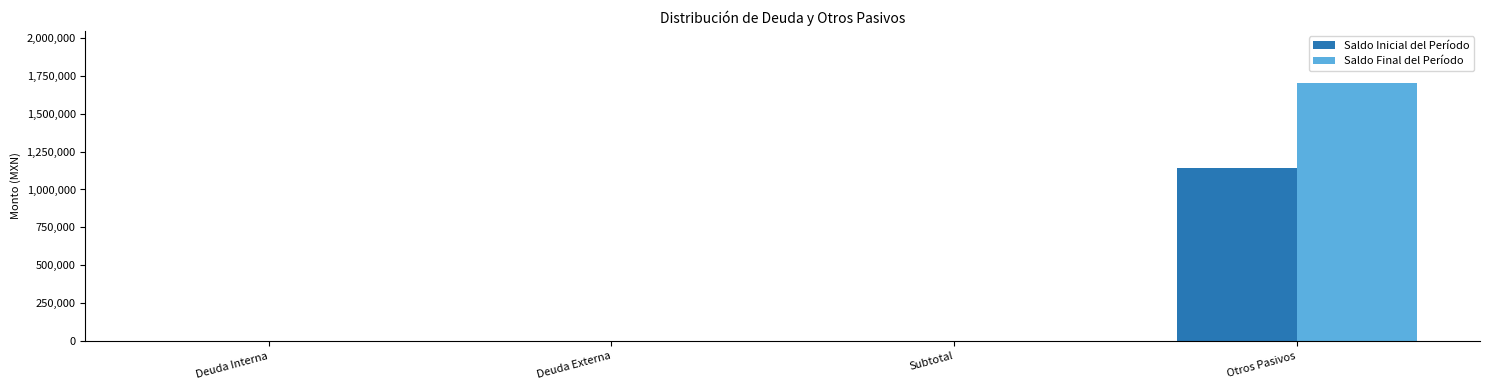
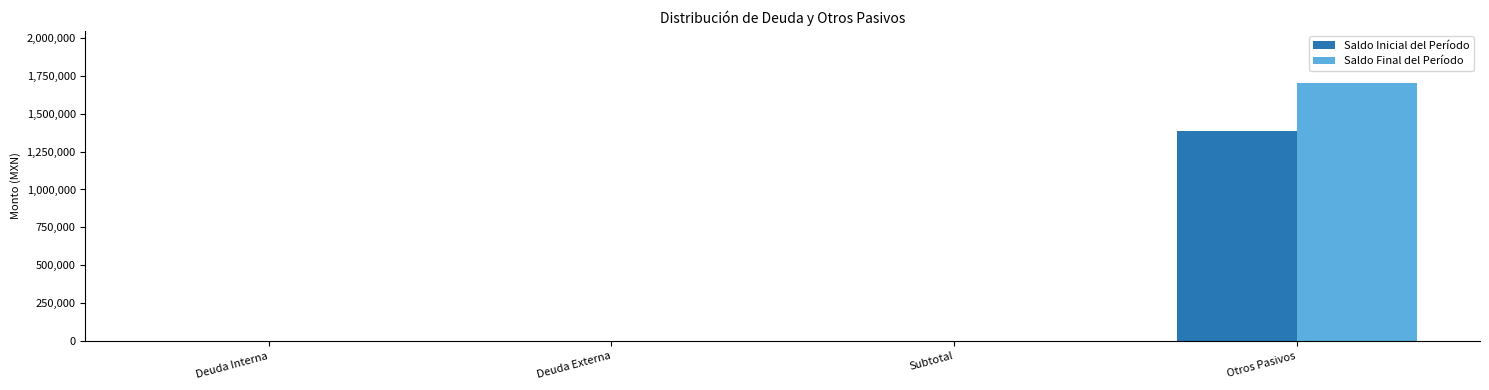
Saldo Inicial del Período, Otros Pasivos: 1,140,000 -> 1,390,000
